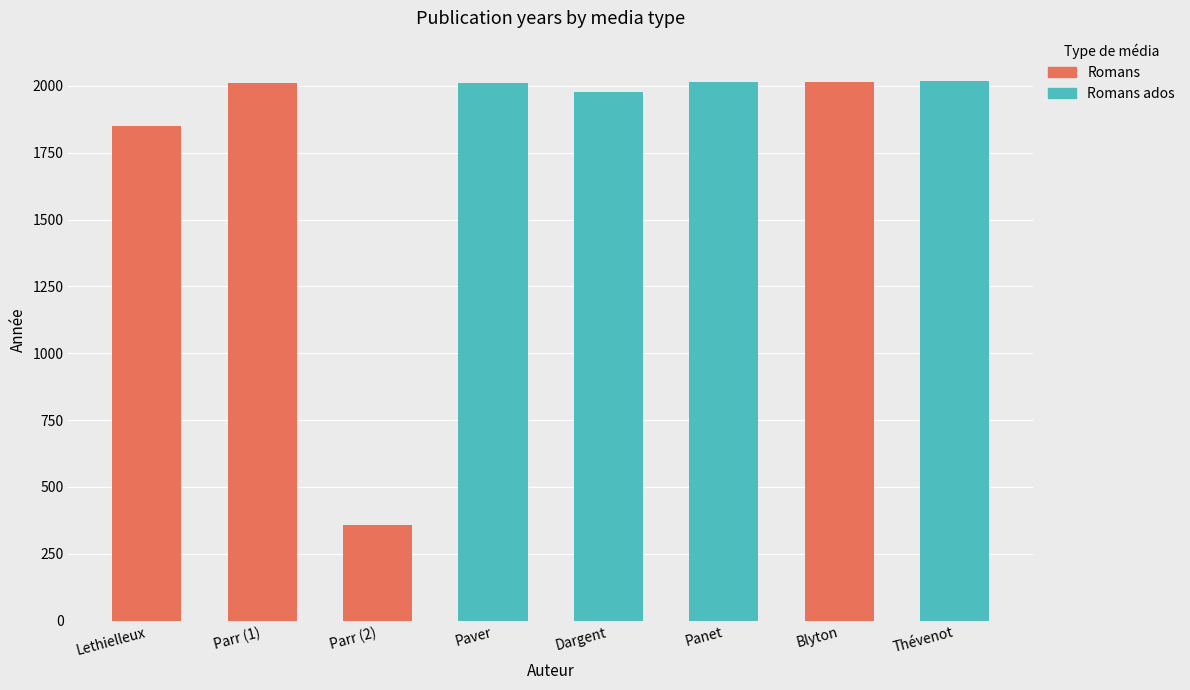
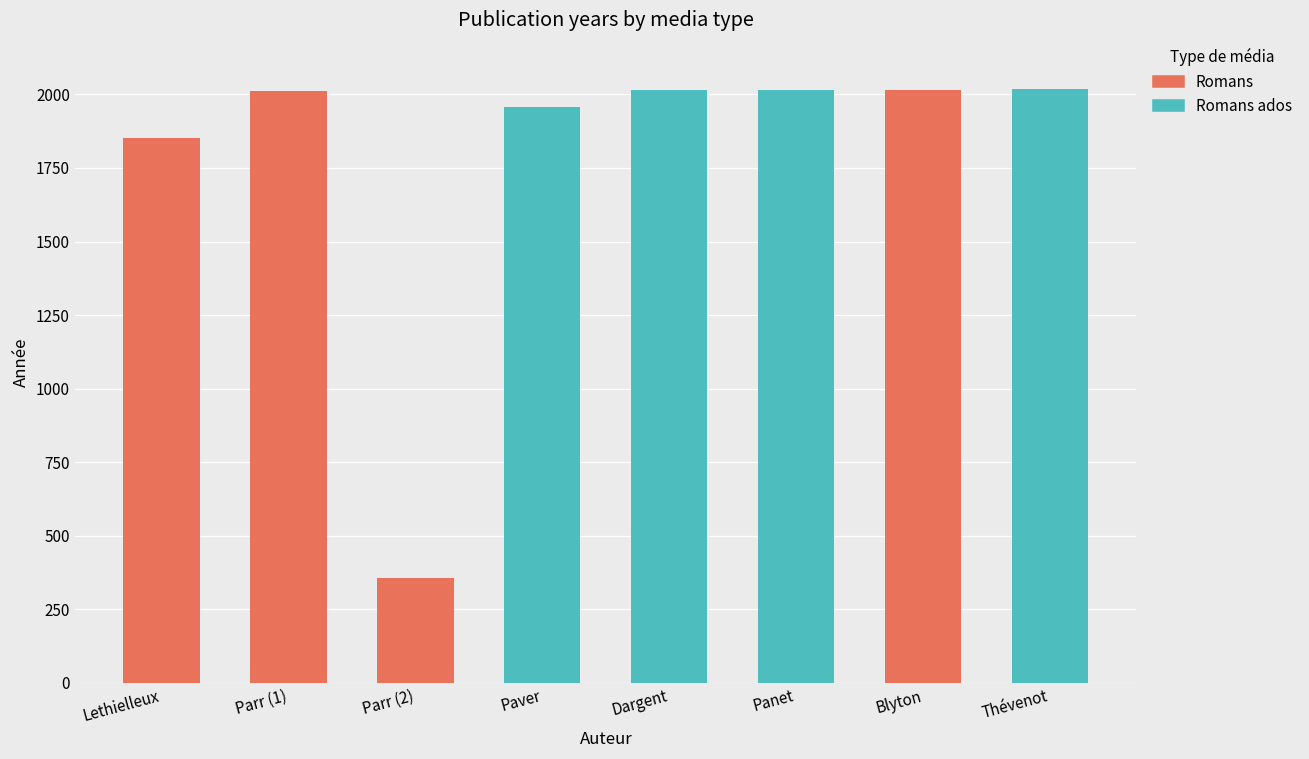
Romans ados, Paver: 2010 -> 1960
Romans ados, Dargent: 1980 -> 2020
